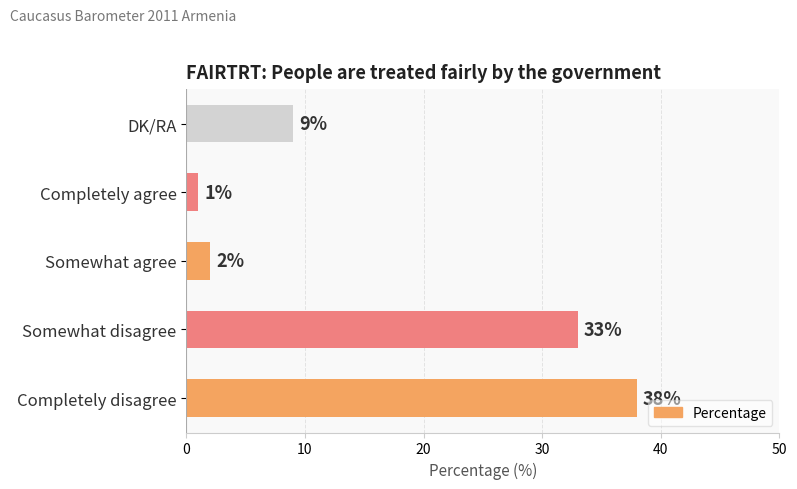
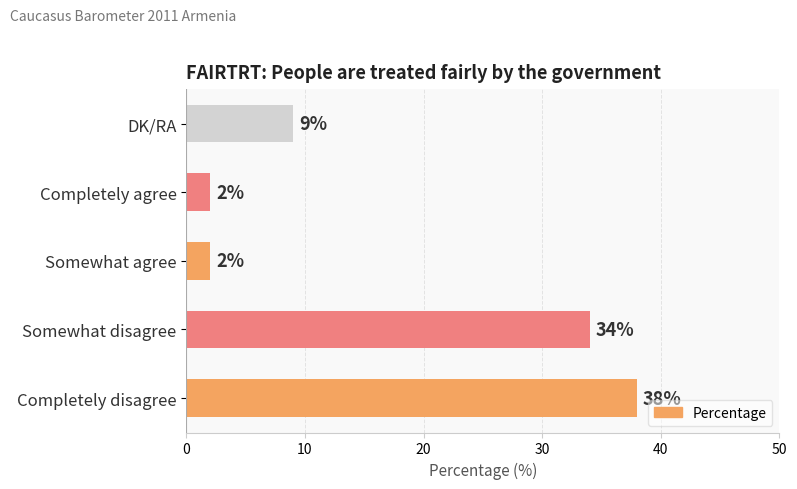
Completely agree: 1% -> 2%
Somewhat disagree: 33% -> 34%
